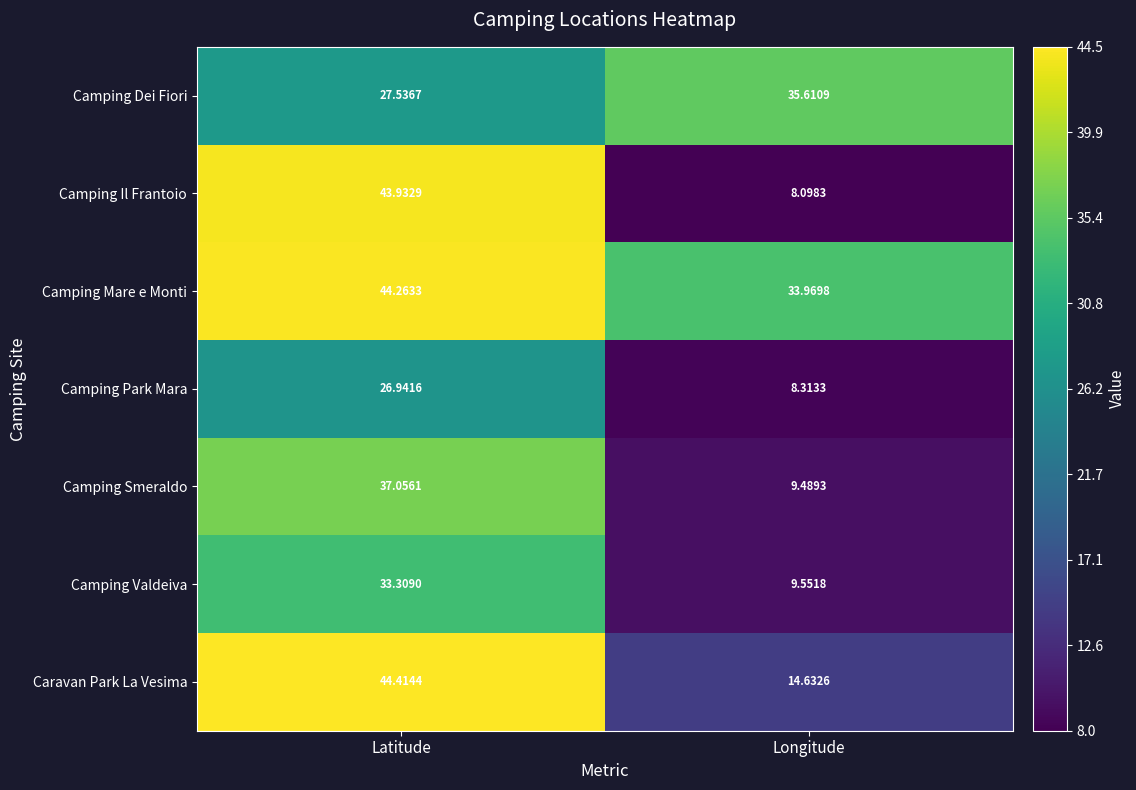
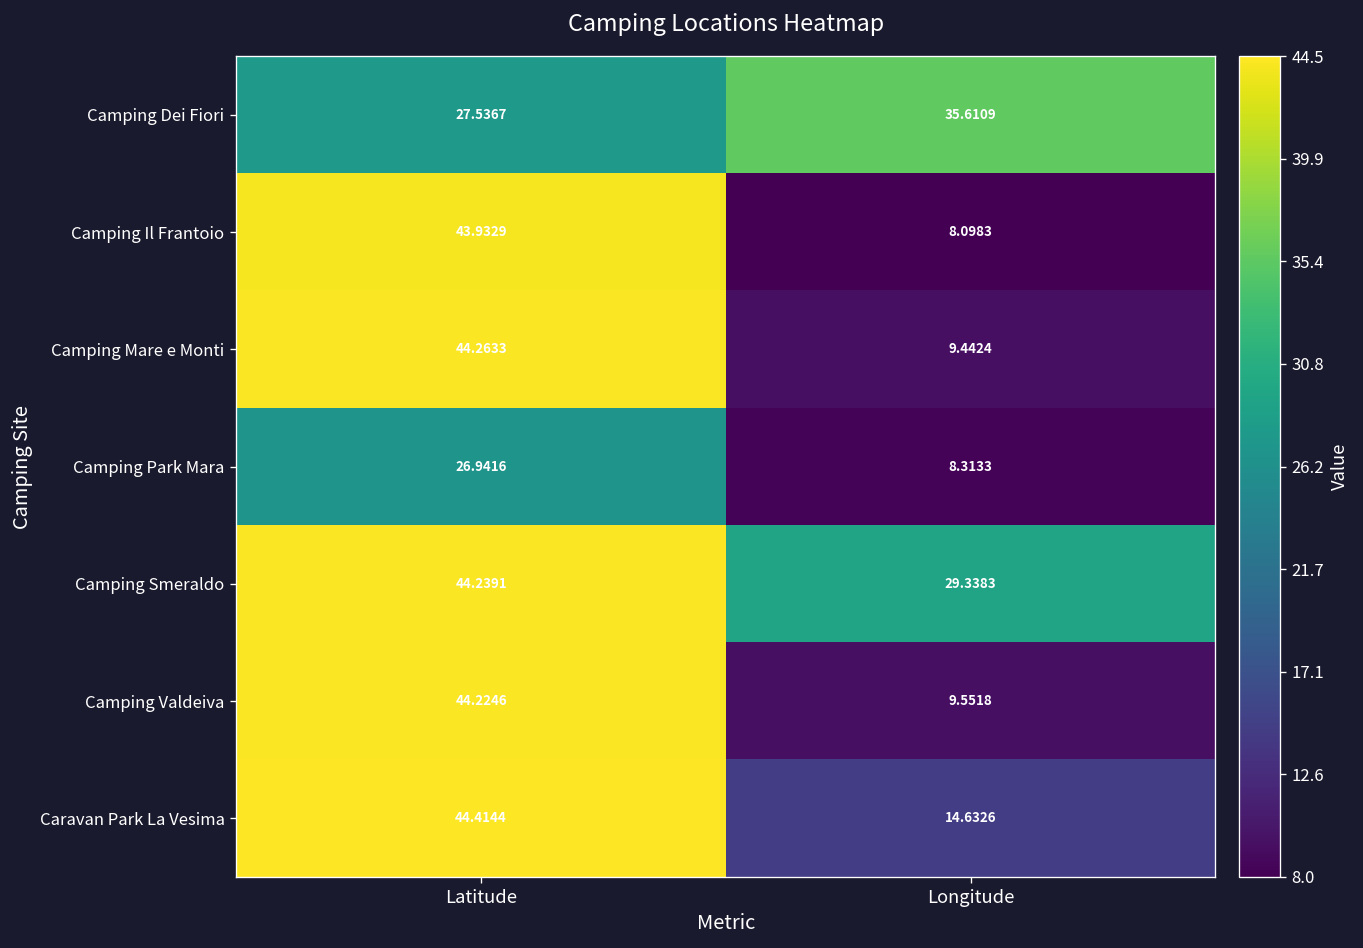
Camping Mare e Monti, Longitude: 33.9698 -> 9.4424
Camping Smeraldo, Latitude: 37.0561 -> 44.2391
Camping Smeraldo, Longitude: 9.4893 -> 29.3383
Camping Valdeiva, Latitude: 33.3090 -> 44.2246
